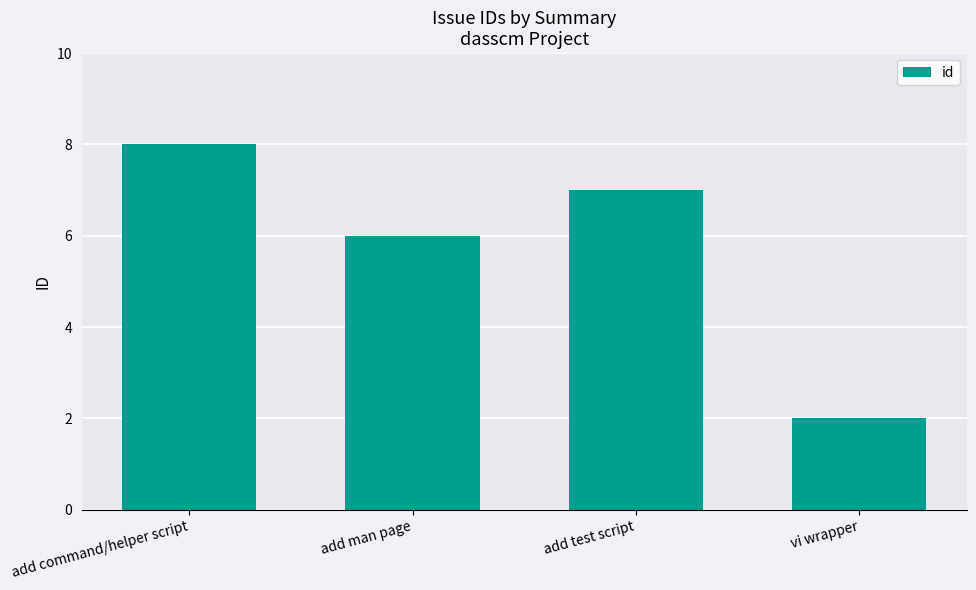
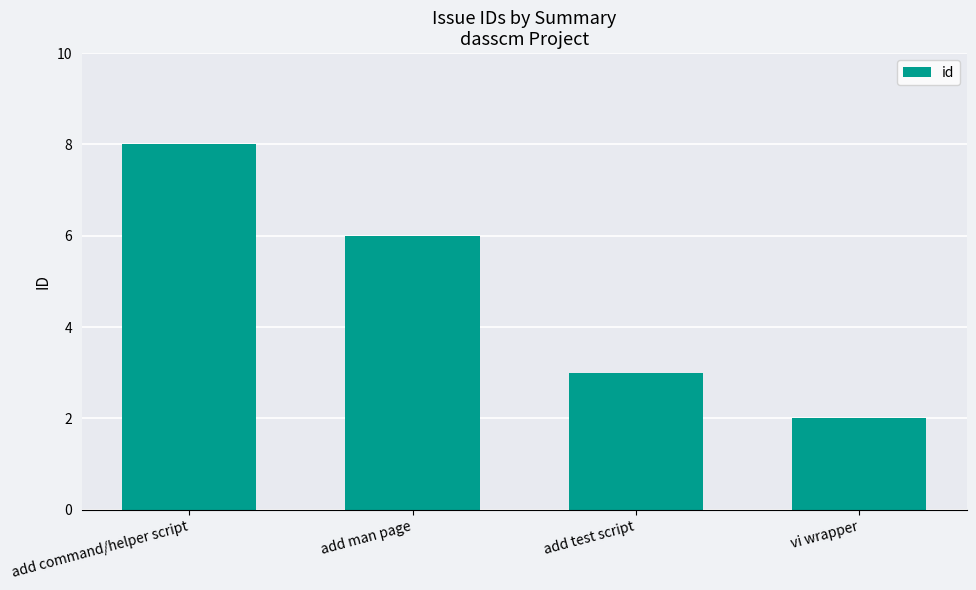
add test script: 7 -> 3
